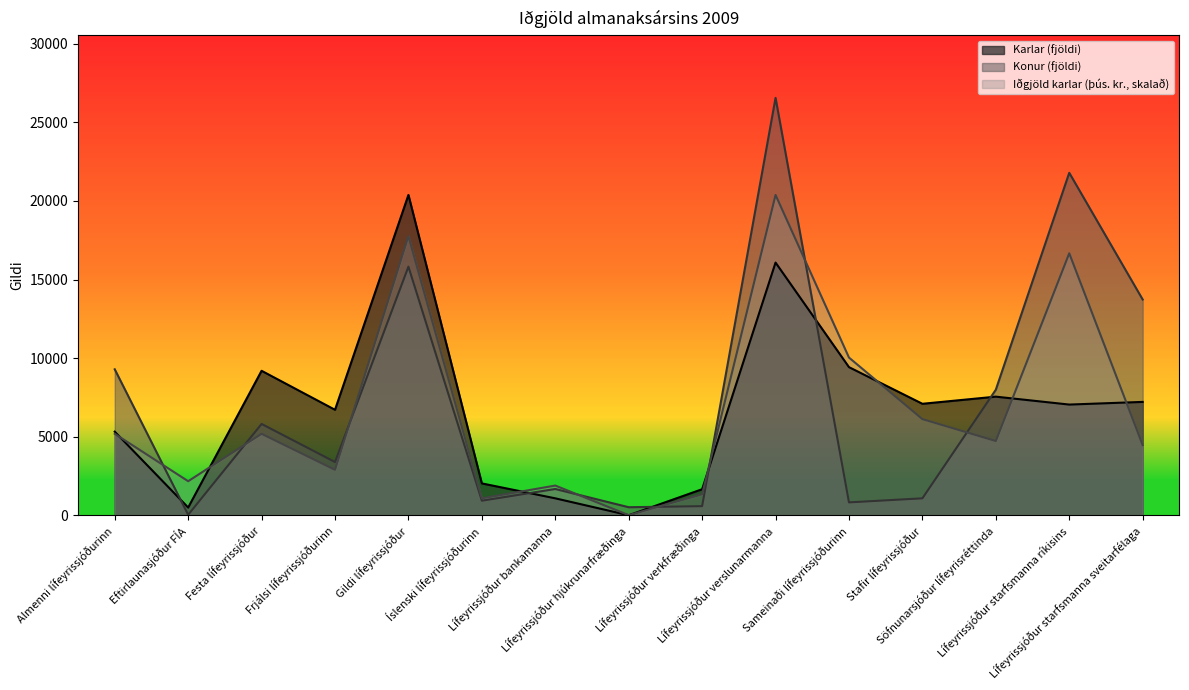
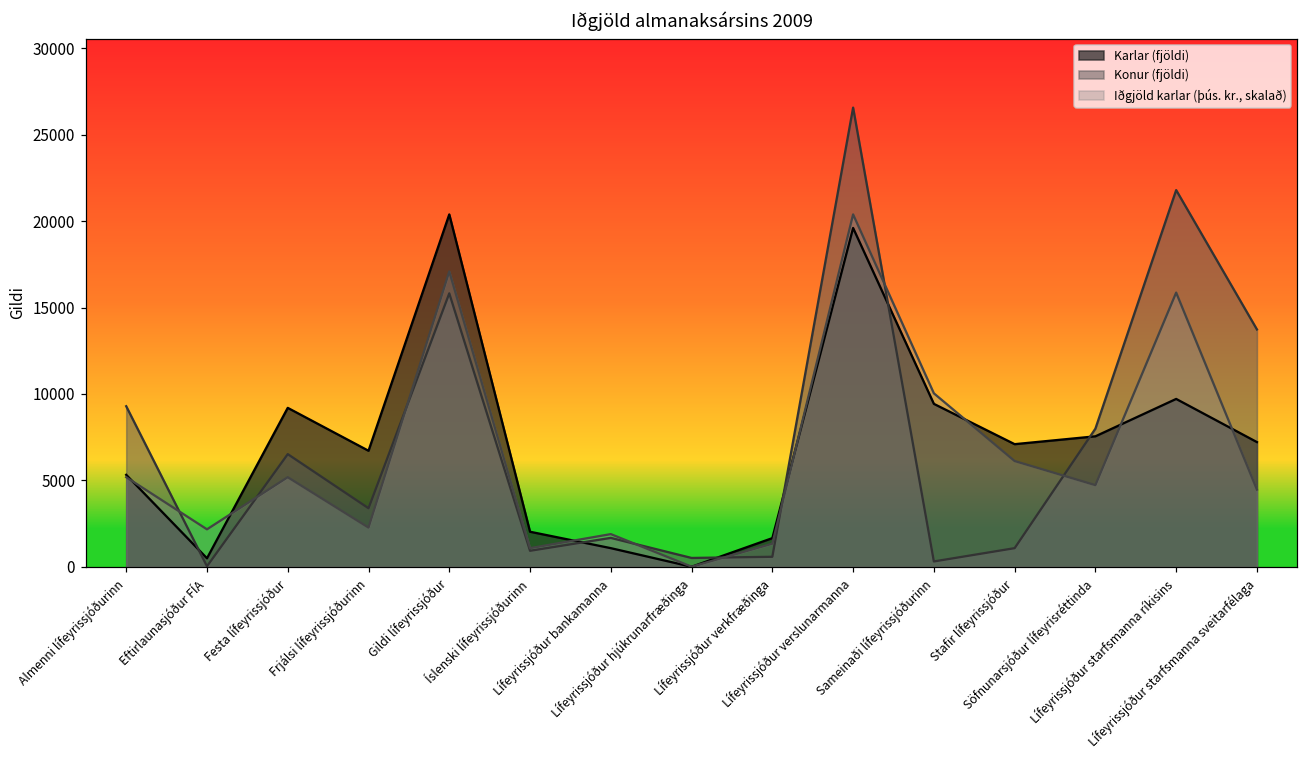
Konur (fjöldi), Festa lífeyrissjóður: 5800 -> 6500
Iðgjöld karlar (þús. kr., skalað), Frjálsi lífeyrissjóðurinn: 2900 -> 2300
Iðgjöld karlar (þús. kr., skalað), Gildi lífeyrissjóður: 17800 -> 17100
Karlar (fjöldi), Lífeyrissjóður verslunarmanna: 16100 -> 19600
Konur (fjöldi), Sameinaði lífeyrissjóðurinn: 800 -> 300
Karlar (fjöldi), Lífeyrissjóður starfsmanna ríkisins: 7000 -> 9700
Iðgjöld karlar (þús. kr., skalað), Lífeyrissjóður starfsmanna ríkisins: 16700 -> 15900
